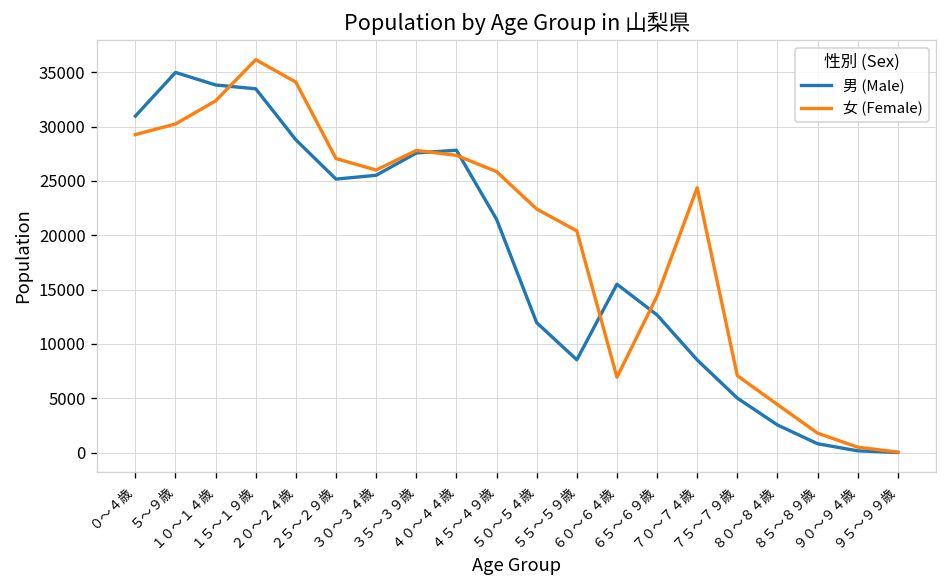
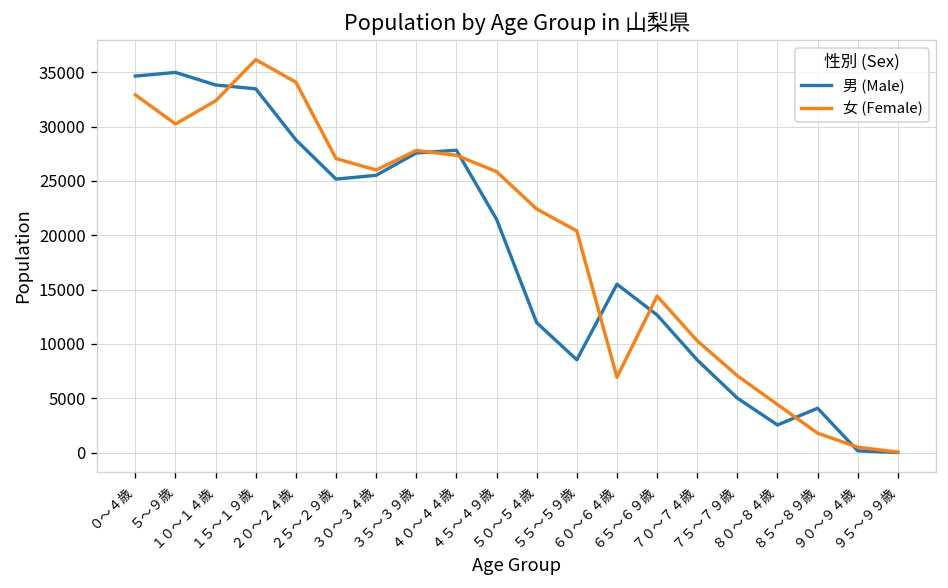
男 (Male), ０～４歳: 31000 -> 35000
女 (Female), ０～４歳: 29000 -> 33000
女 (Female), ７０～７４歳: 24000 -> 10000
男 (Male), ８５～８９歳: 1000 -> 4000
